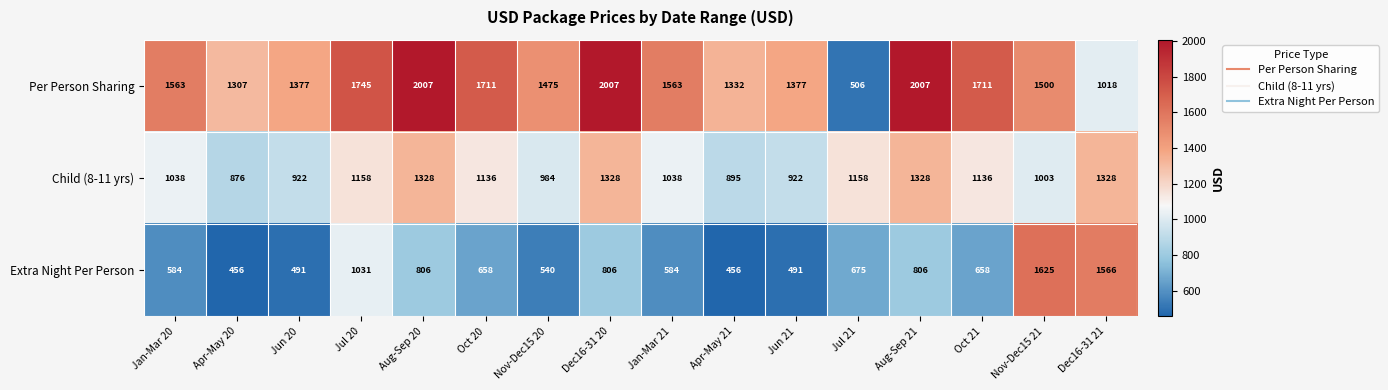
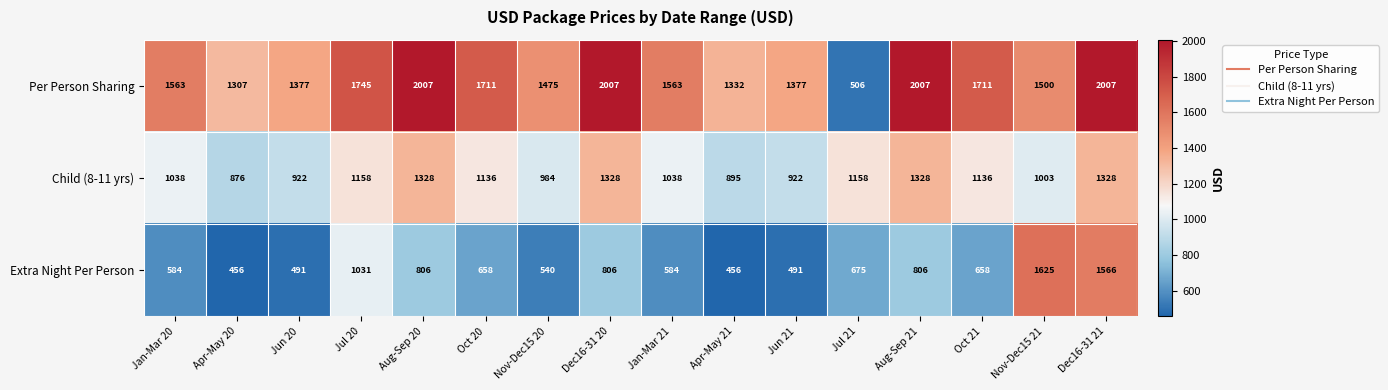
Per Person Sharing, Dec16-31 21: 1018 -> 2007
